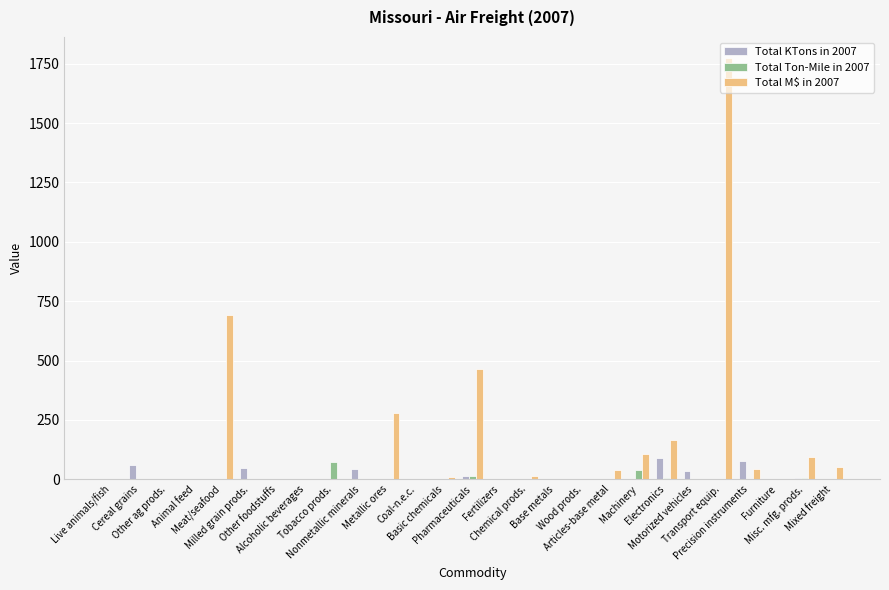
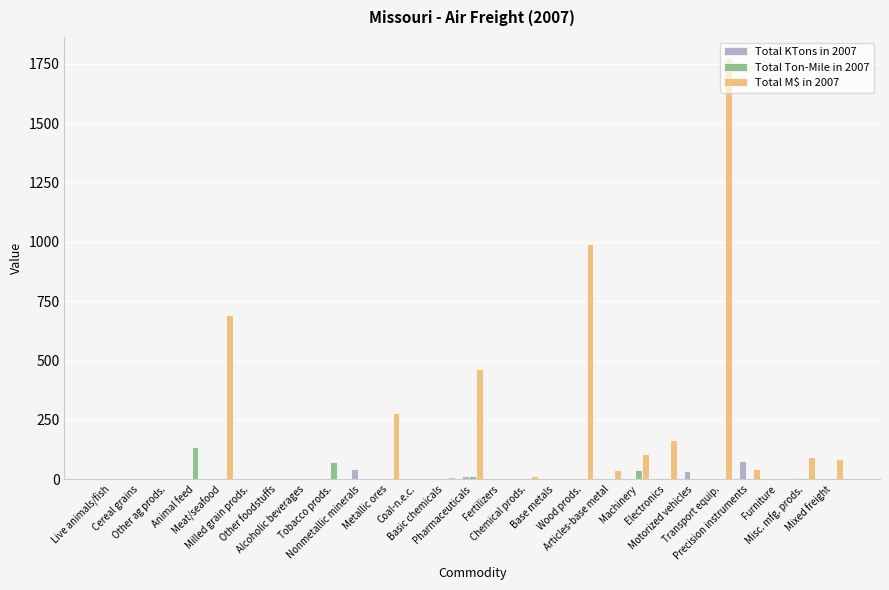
Total KTons in 2007, Cereal grains: 60 -> 0
Total Ton-Mile in 2007, Animal feed: 0 -> 140
Total KTons in 2007, Milled grain prods.: 50 -> 0
Total M$ in 2007, Wood prods.: 0 -> 990
Total KTons in 2007, Electronics: 90 -> 0
Total M$ in 2007, Mixed freight: 50 -> 90
